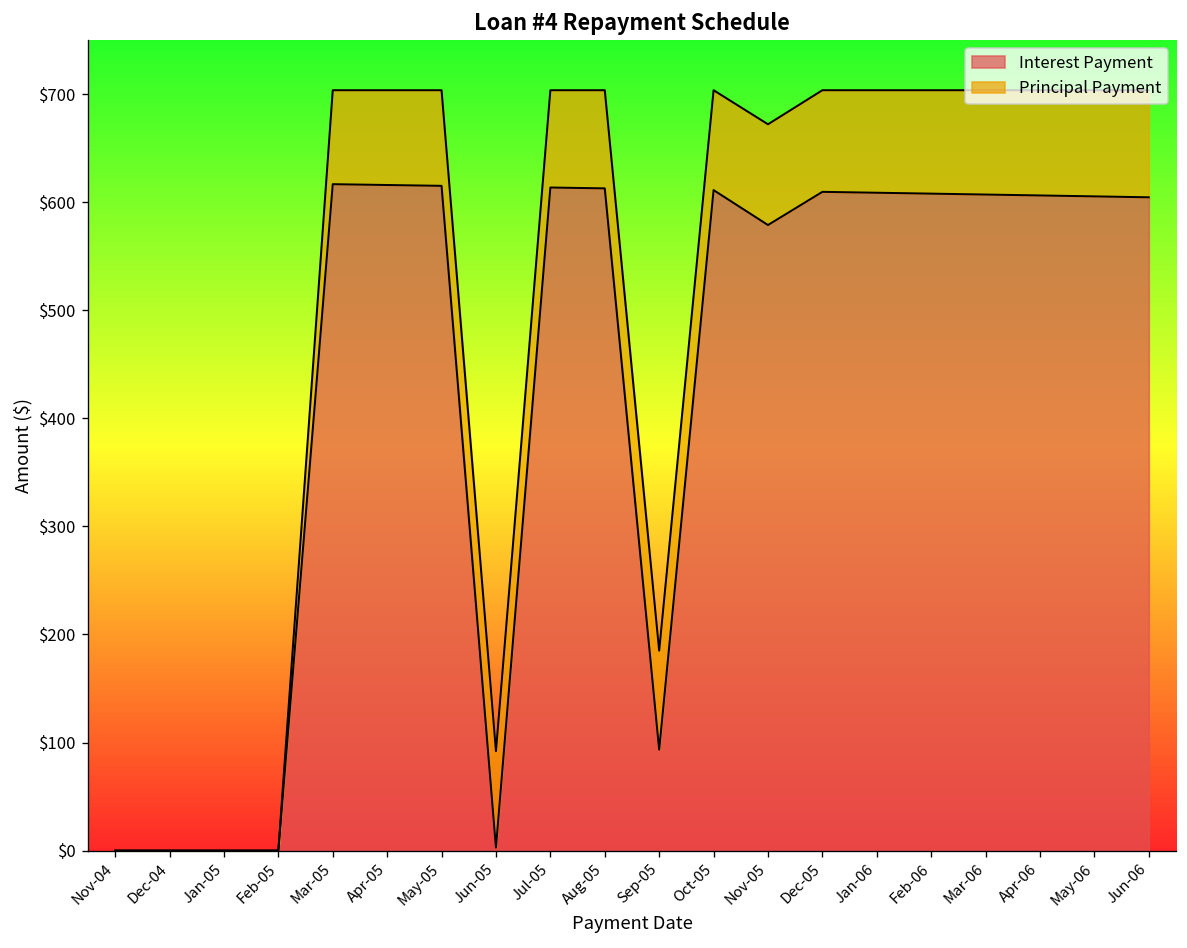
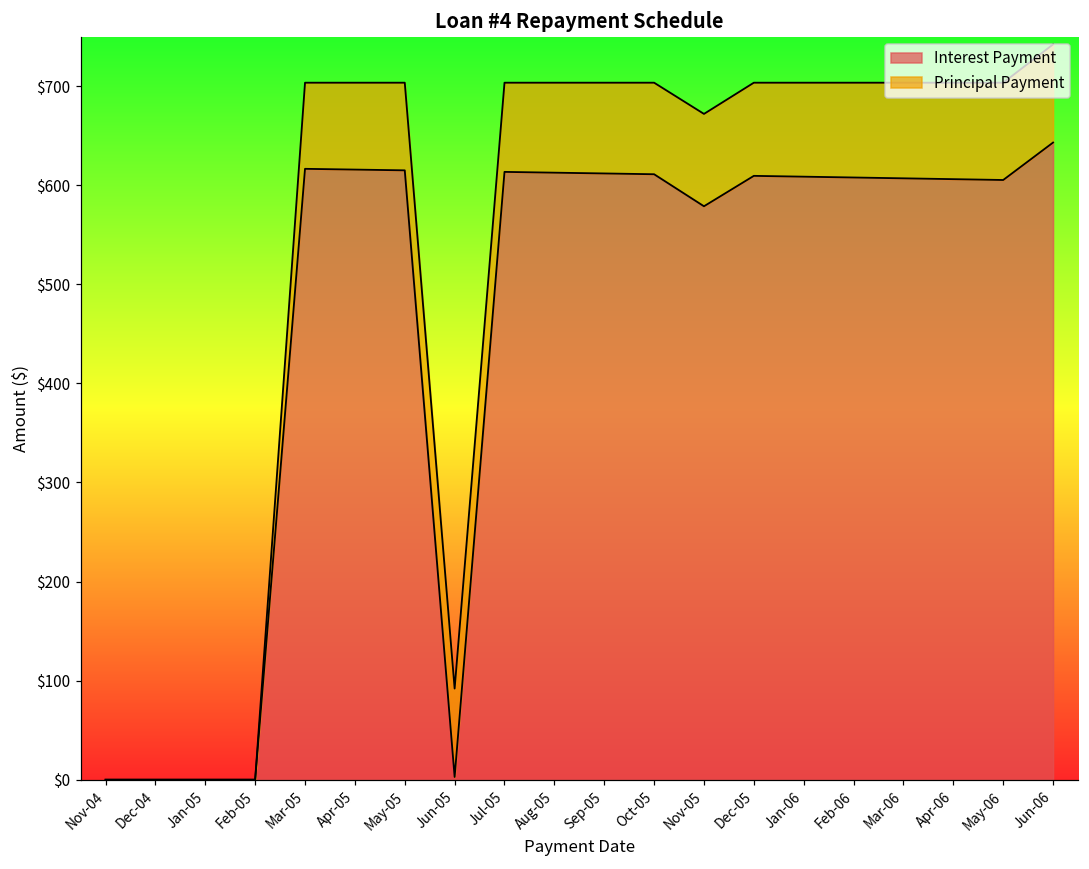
Interest Payment, Sep-05: $90 -> $610
Interest Payment, Jun-06: $600 -> $640
